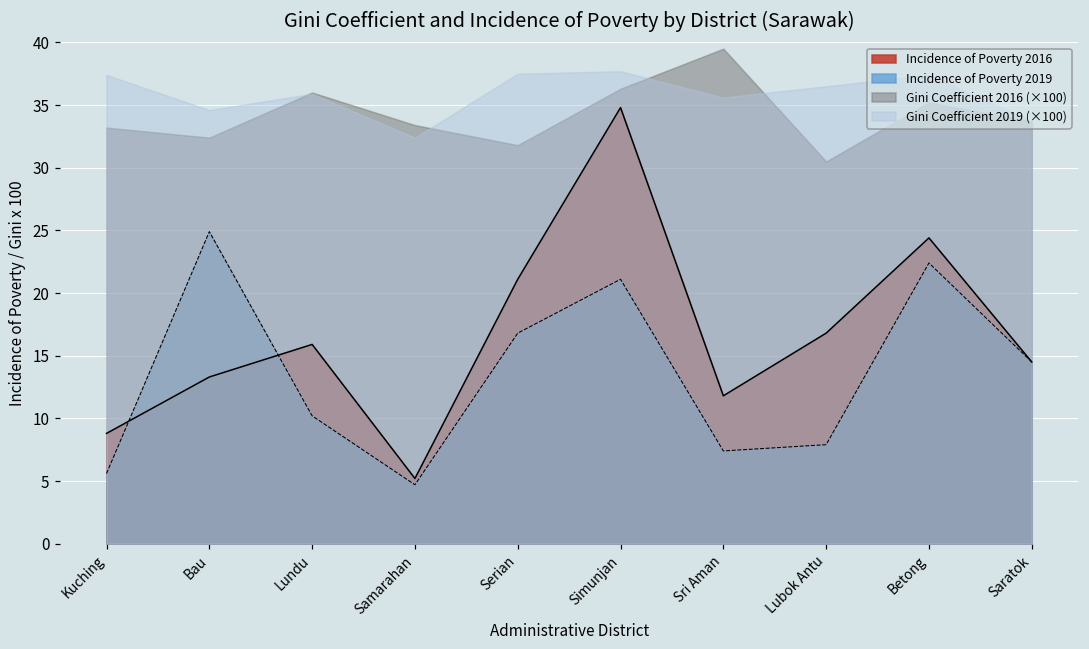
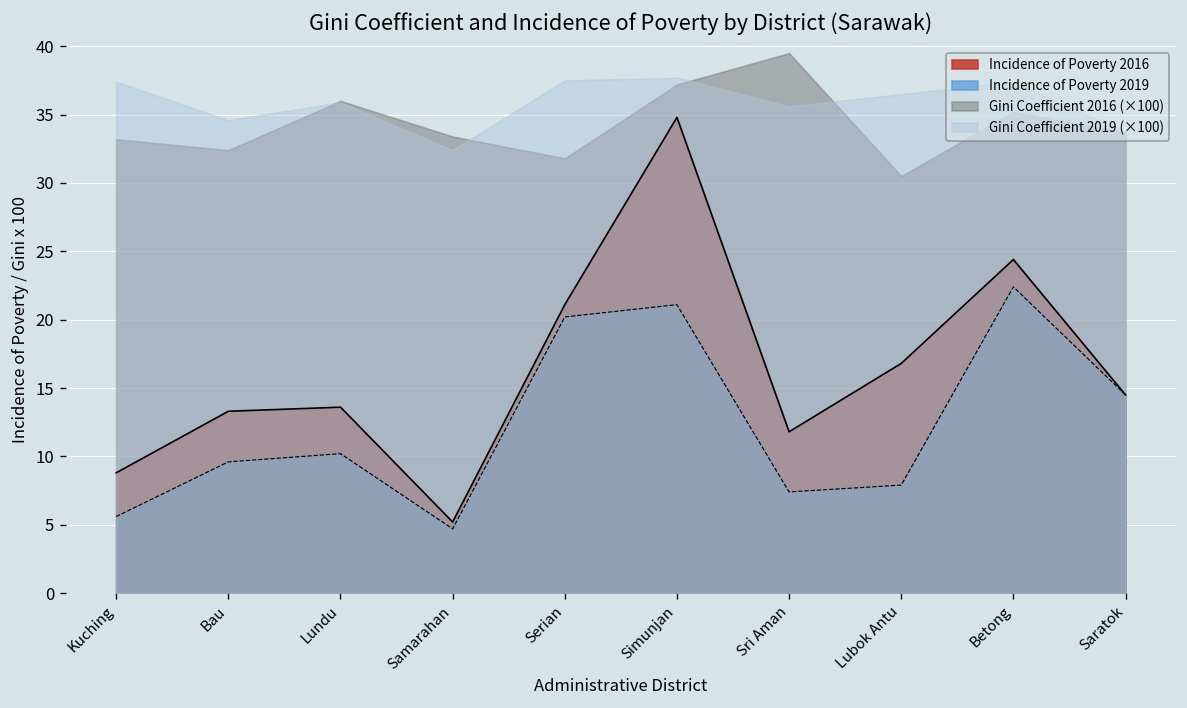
Incidence of Poverty 2019, Bau: 24.9 -> 9.6
Incidence of Poverty 2016, Lundu: 15.9 -> 13.6
Incidence of Poverty 2019, Serian: 16.8 -> 20.2
Gini Coefficient 2016 (×100), Simunjan: 36.3 -> 37.2
